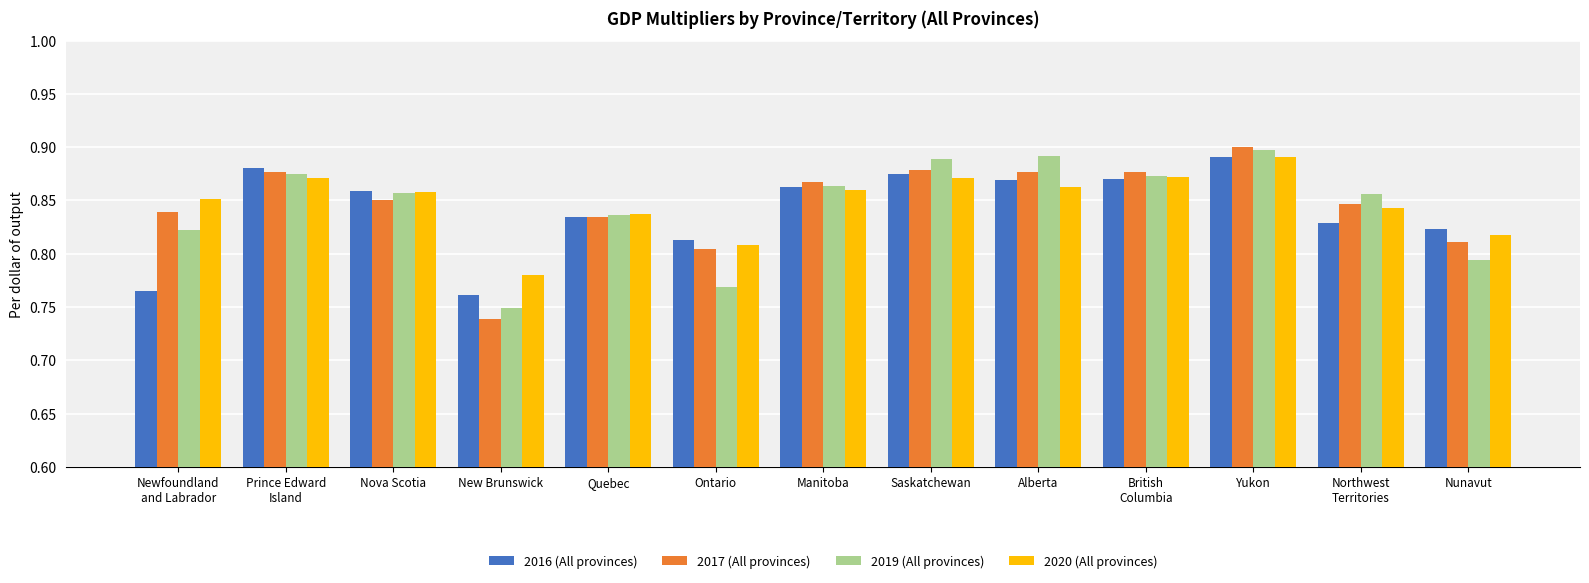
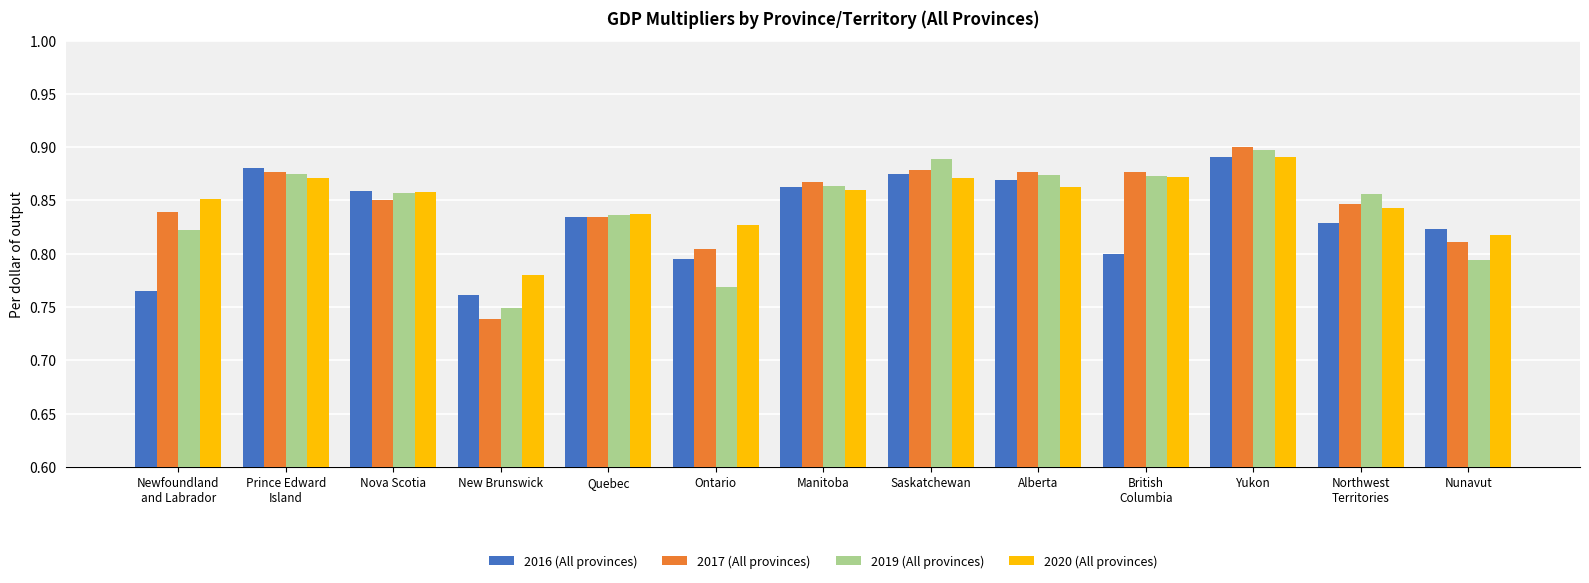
2016 (All provinces), Ontario: 0.813 -> 0.795
2020 (All provinces), Ontario: 0.808 -> 0.827
2019 (All provinces), Alberta: 0.892 -> 0.874
2016 (All provinces), British Columbia: 0.87 -> 0.80
